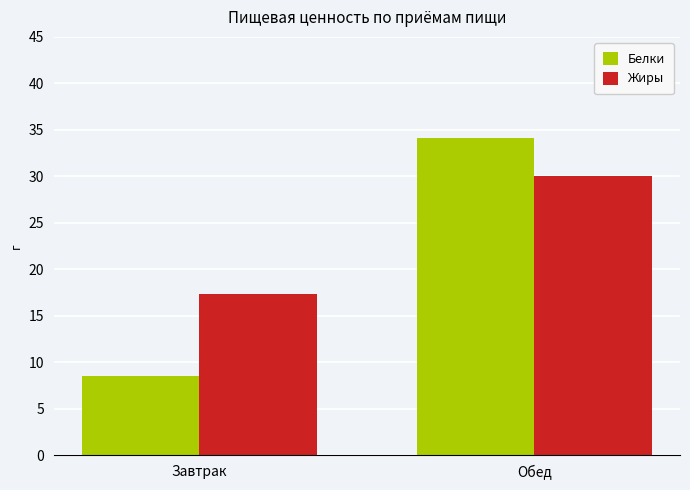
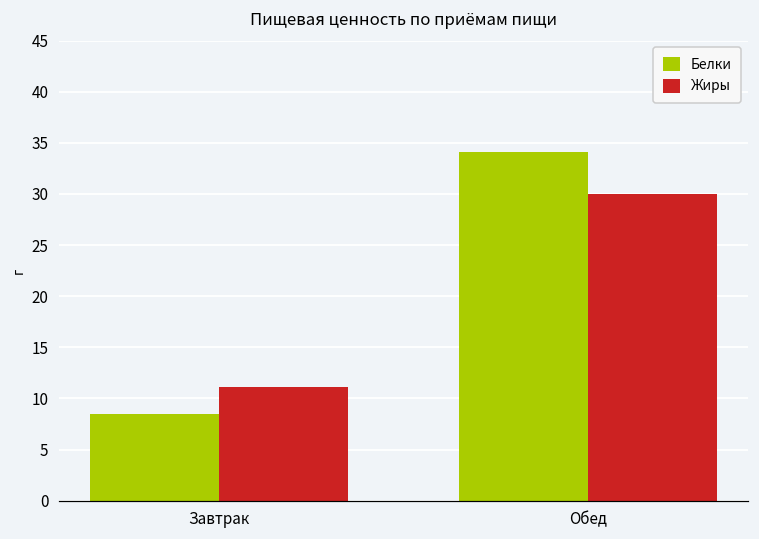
Жиры, Завтрак: 17 -> 11
